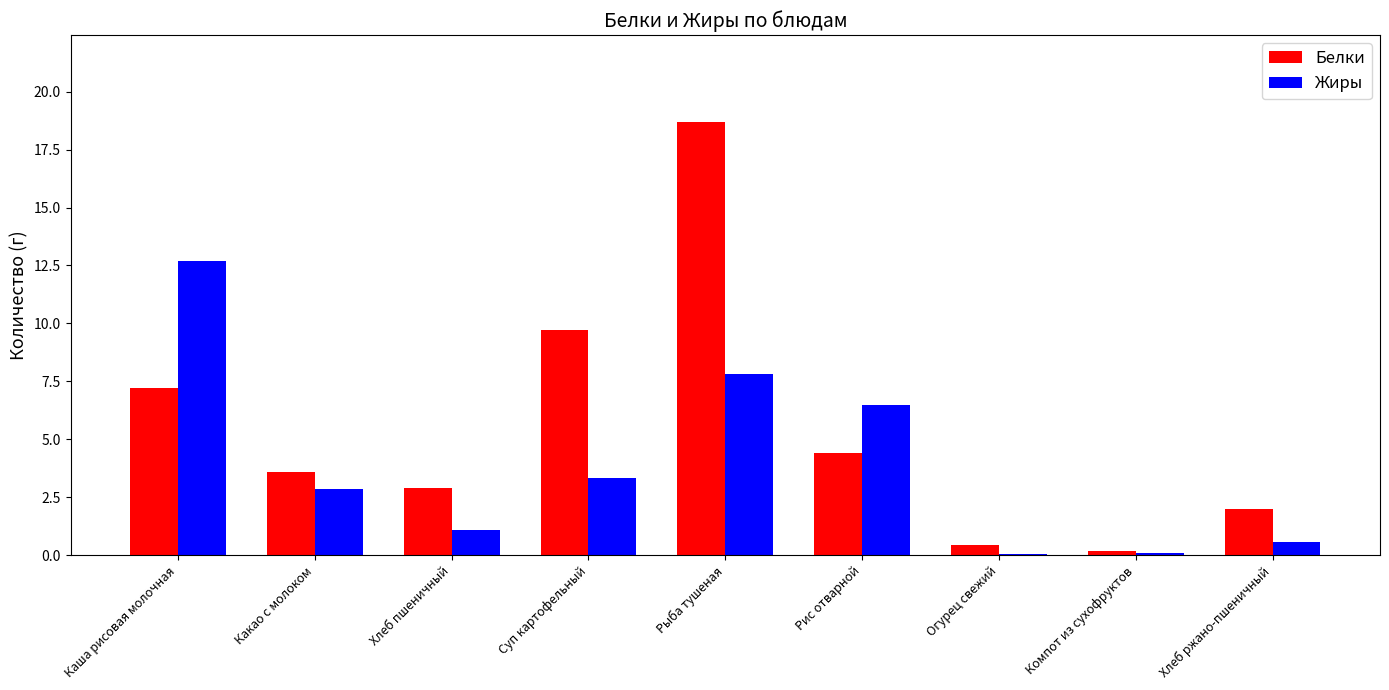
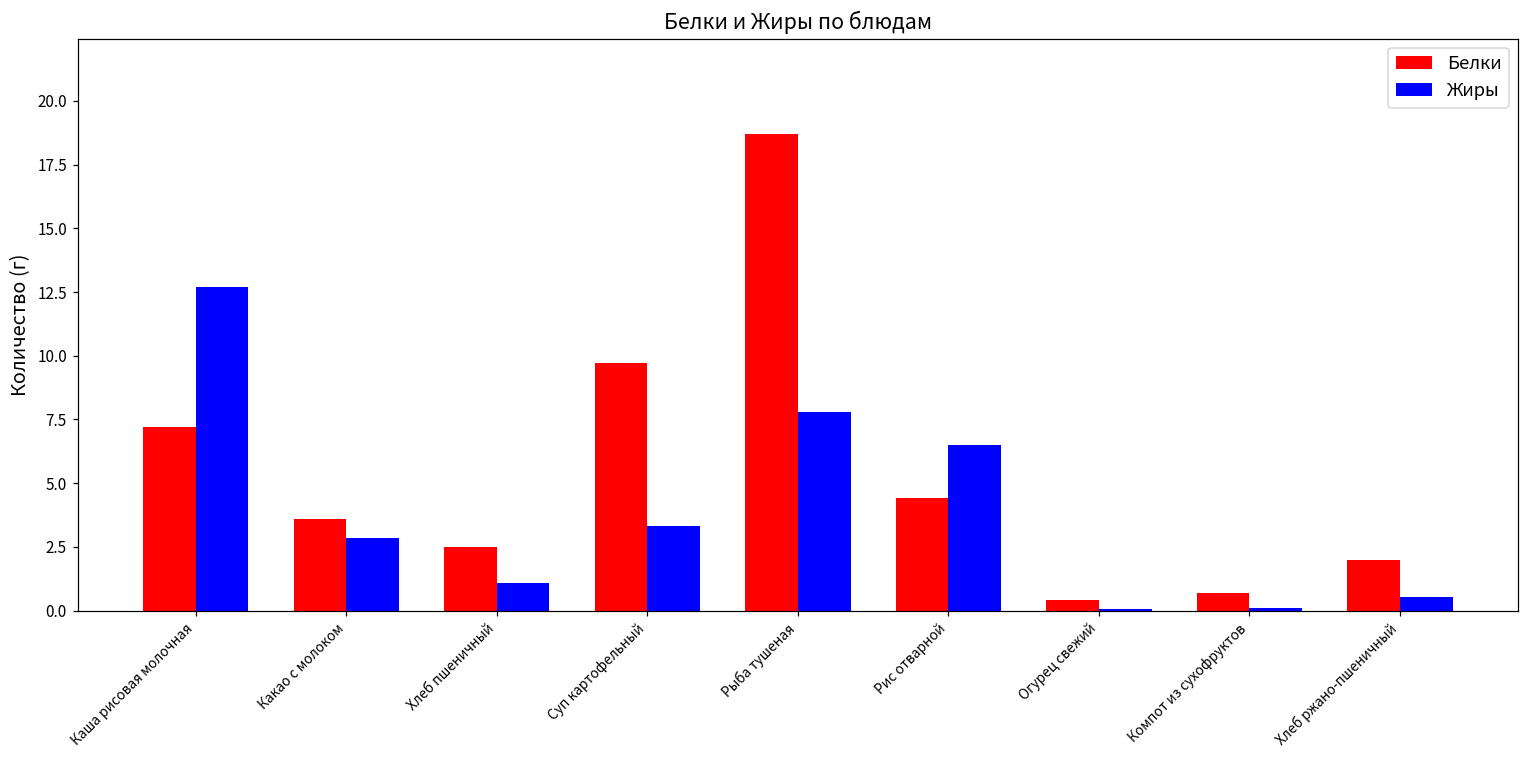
Белки, Хлеб пшеничный: 2.9 -> 2.5
Белки, Компот из сухофруктов: 0.2 -> 0.7
